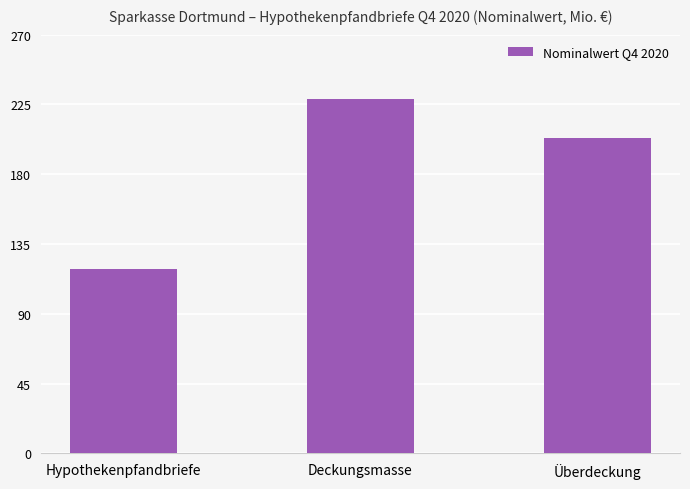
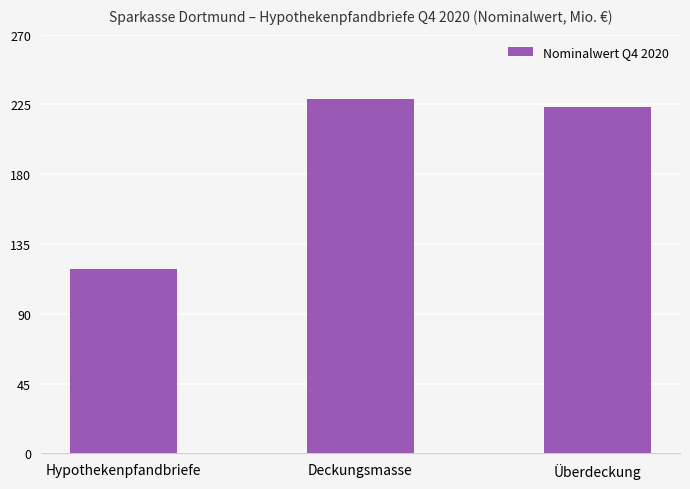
Überdeckung: 203 -> 223
